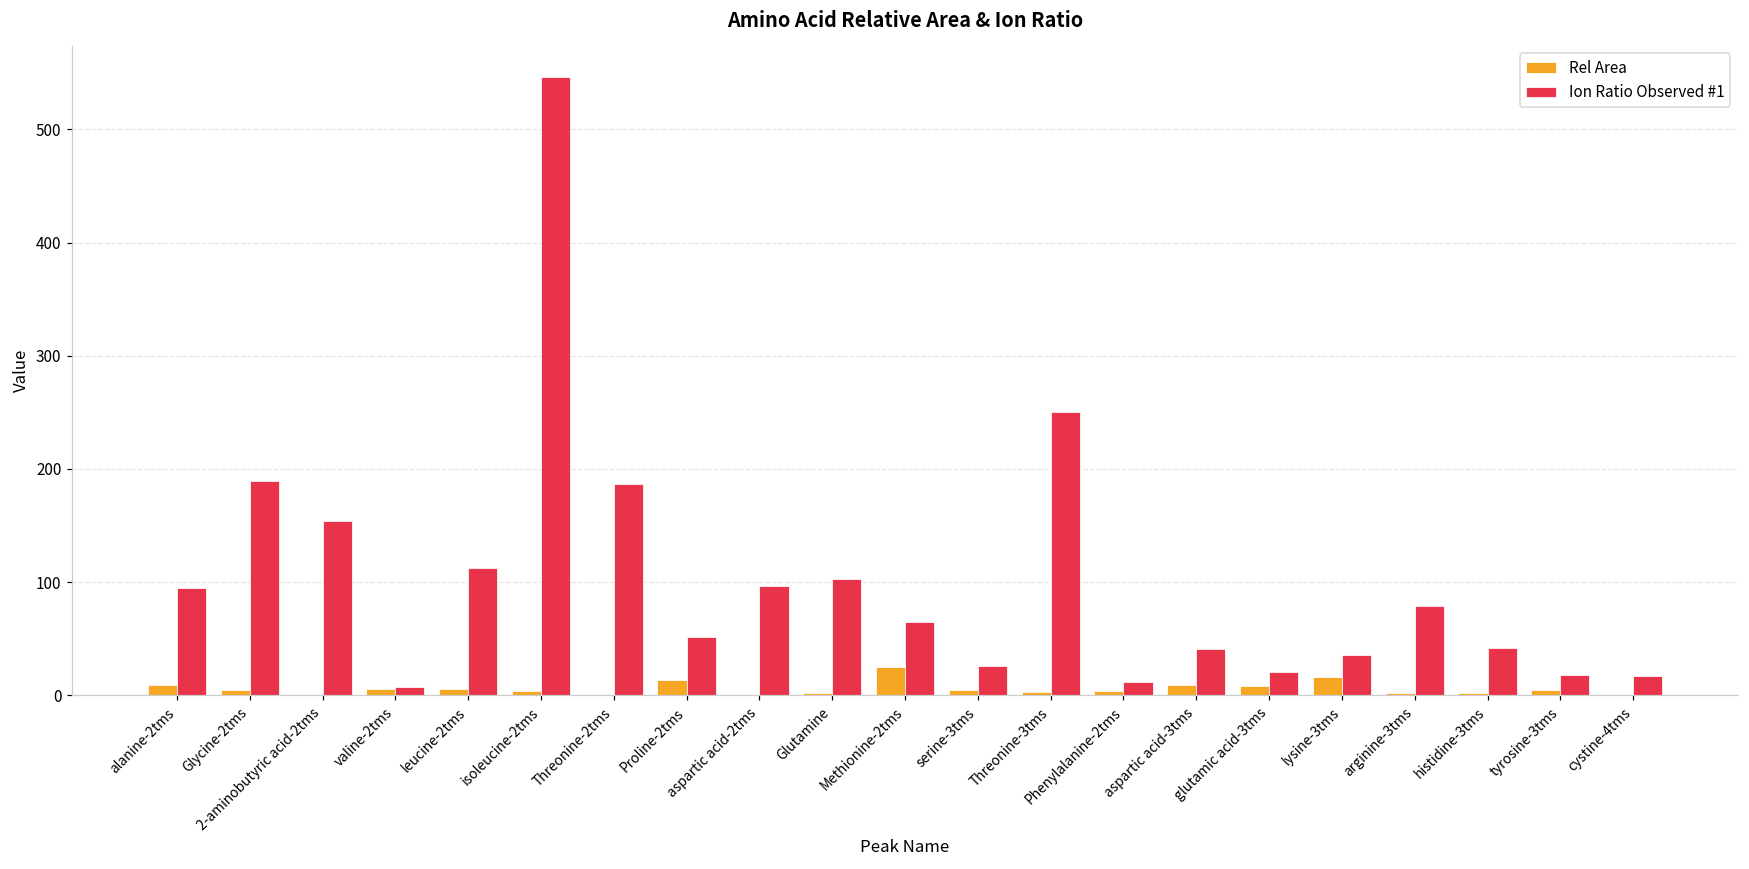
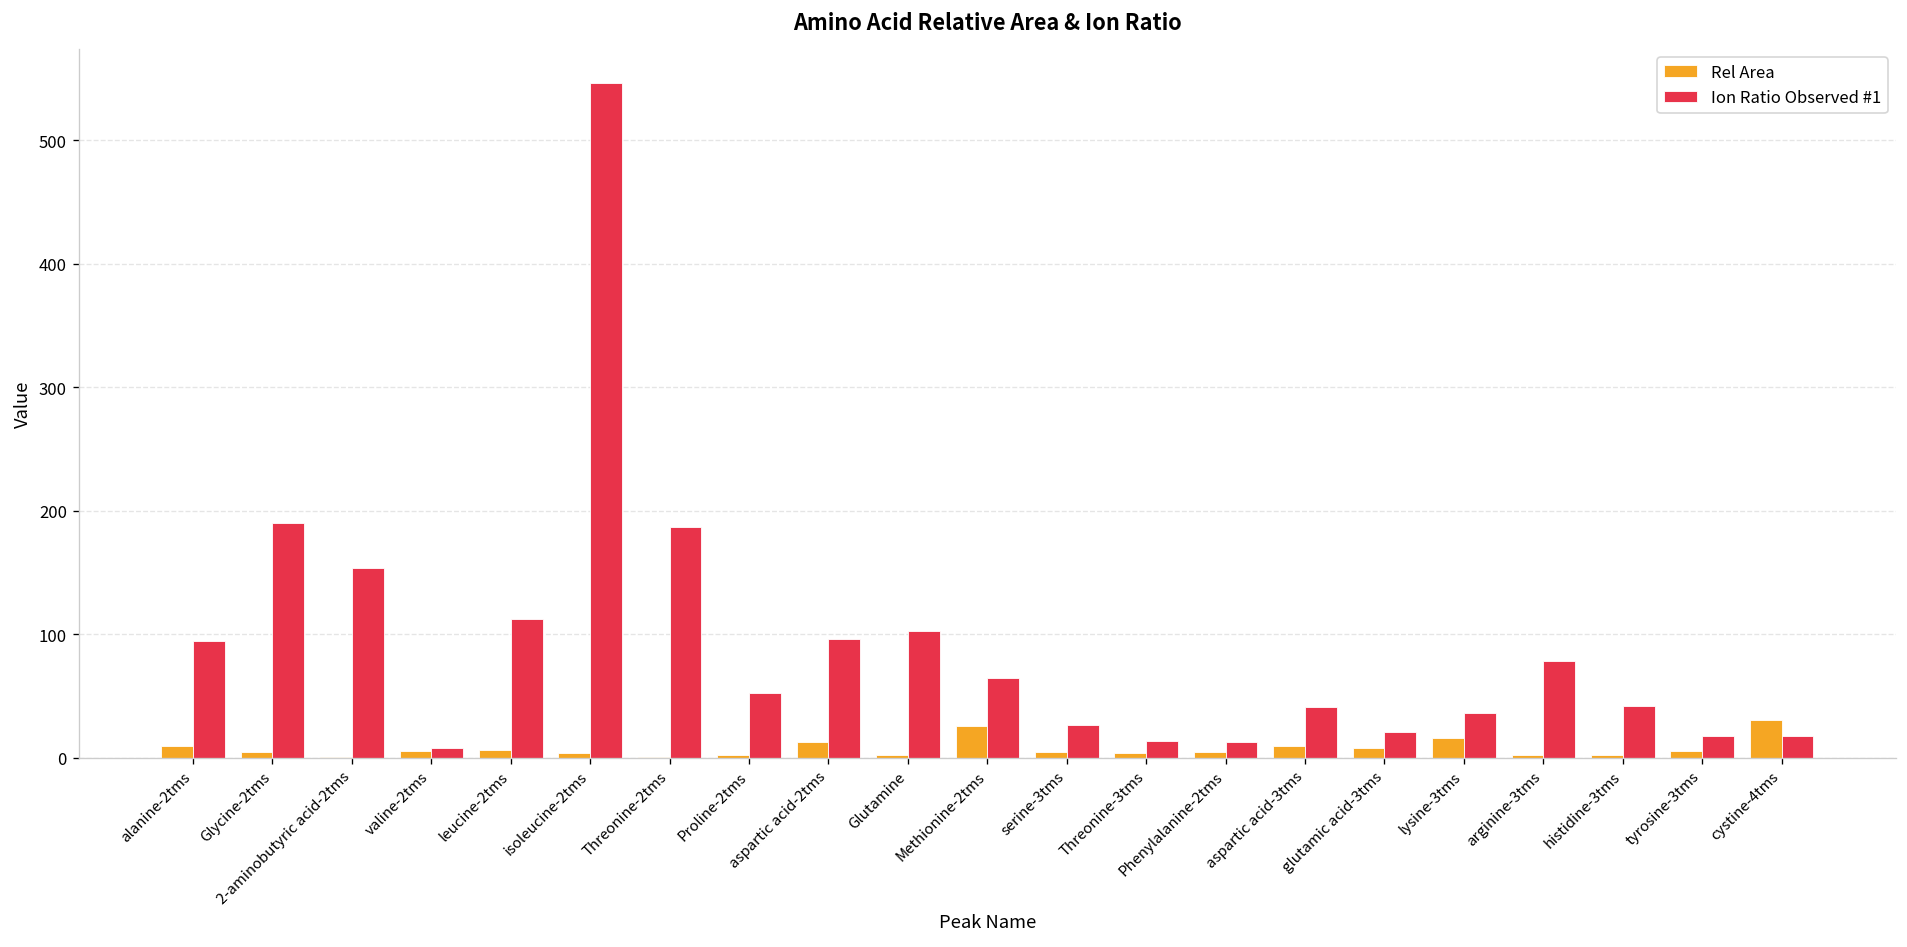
Rel Area, Proline-2tms: 14 -> 2
Rel Area, aspartic acid-2tms: 0 -> 13
Ion Ratio Observed #1, Threonine-3tms: 250 -> 14
Rel Area, cystine-4tms: 0 -> 31
